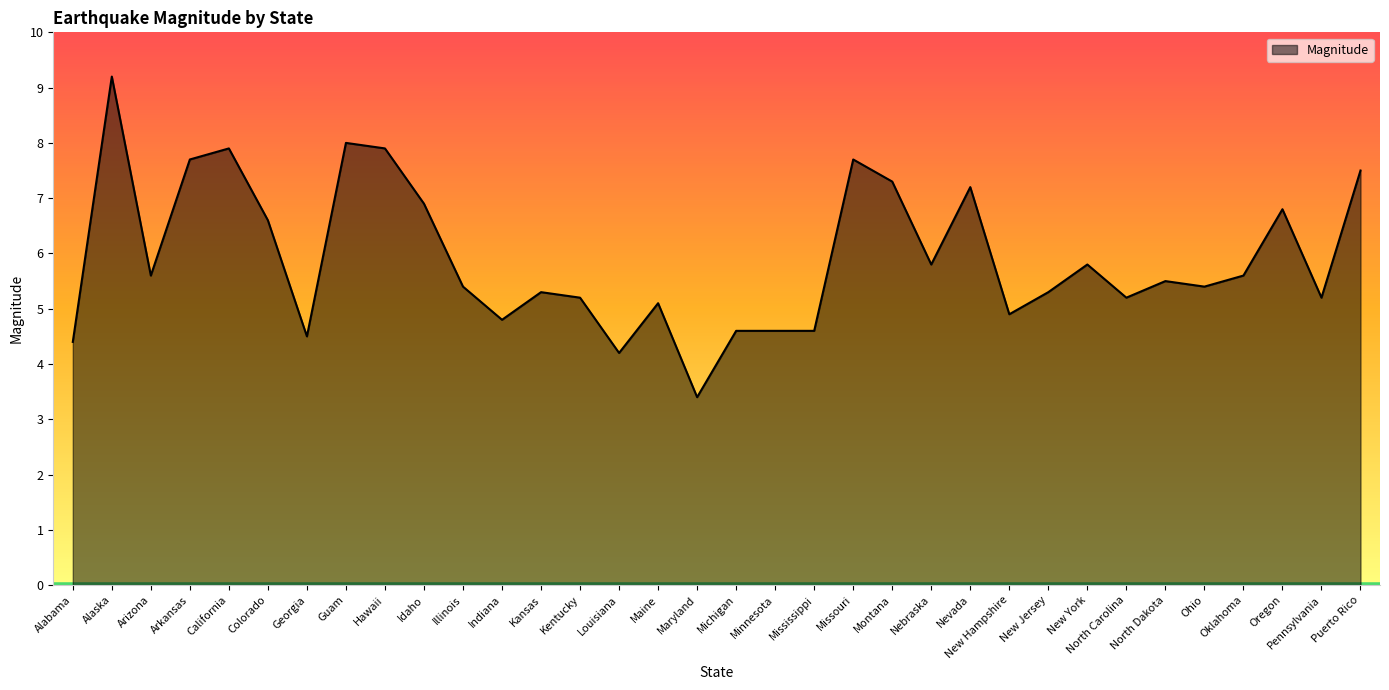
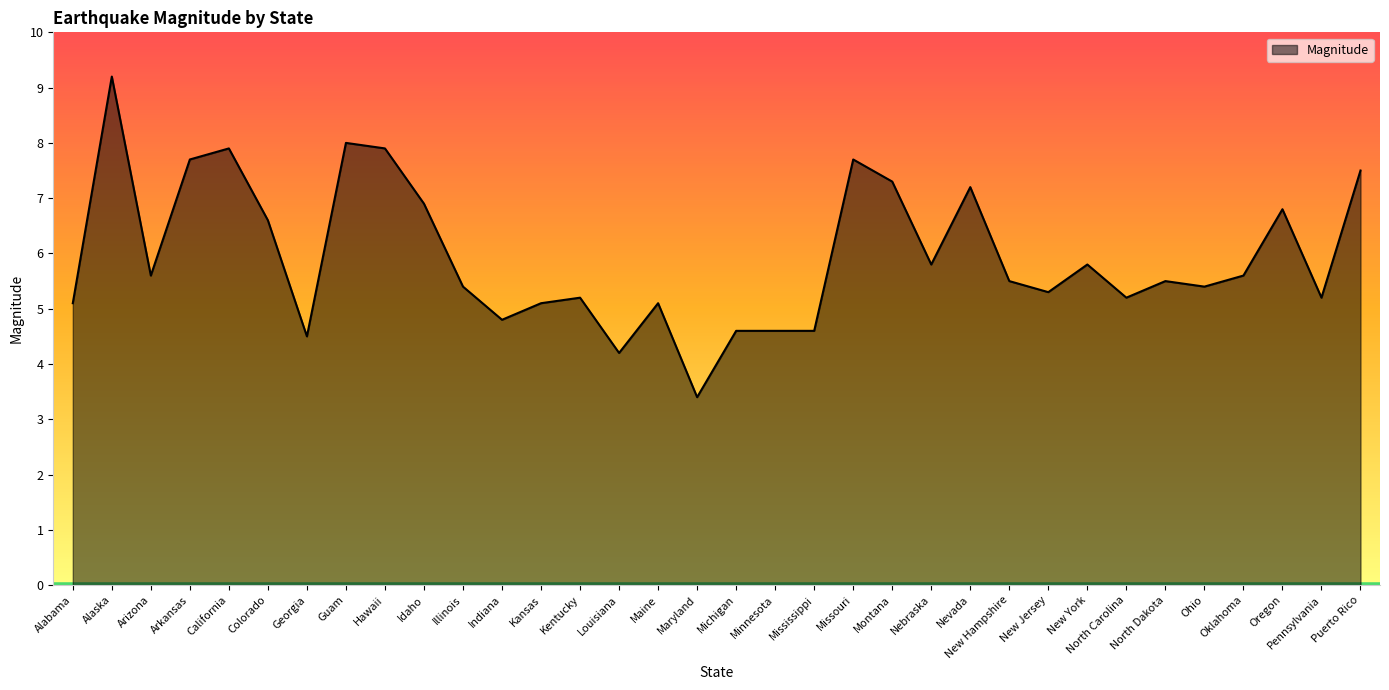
Alabama: 4.4 -> 5.1
Kansas: 5.3 -> 5.1
New Hampshire: 4.9 -> 5.5
